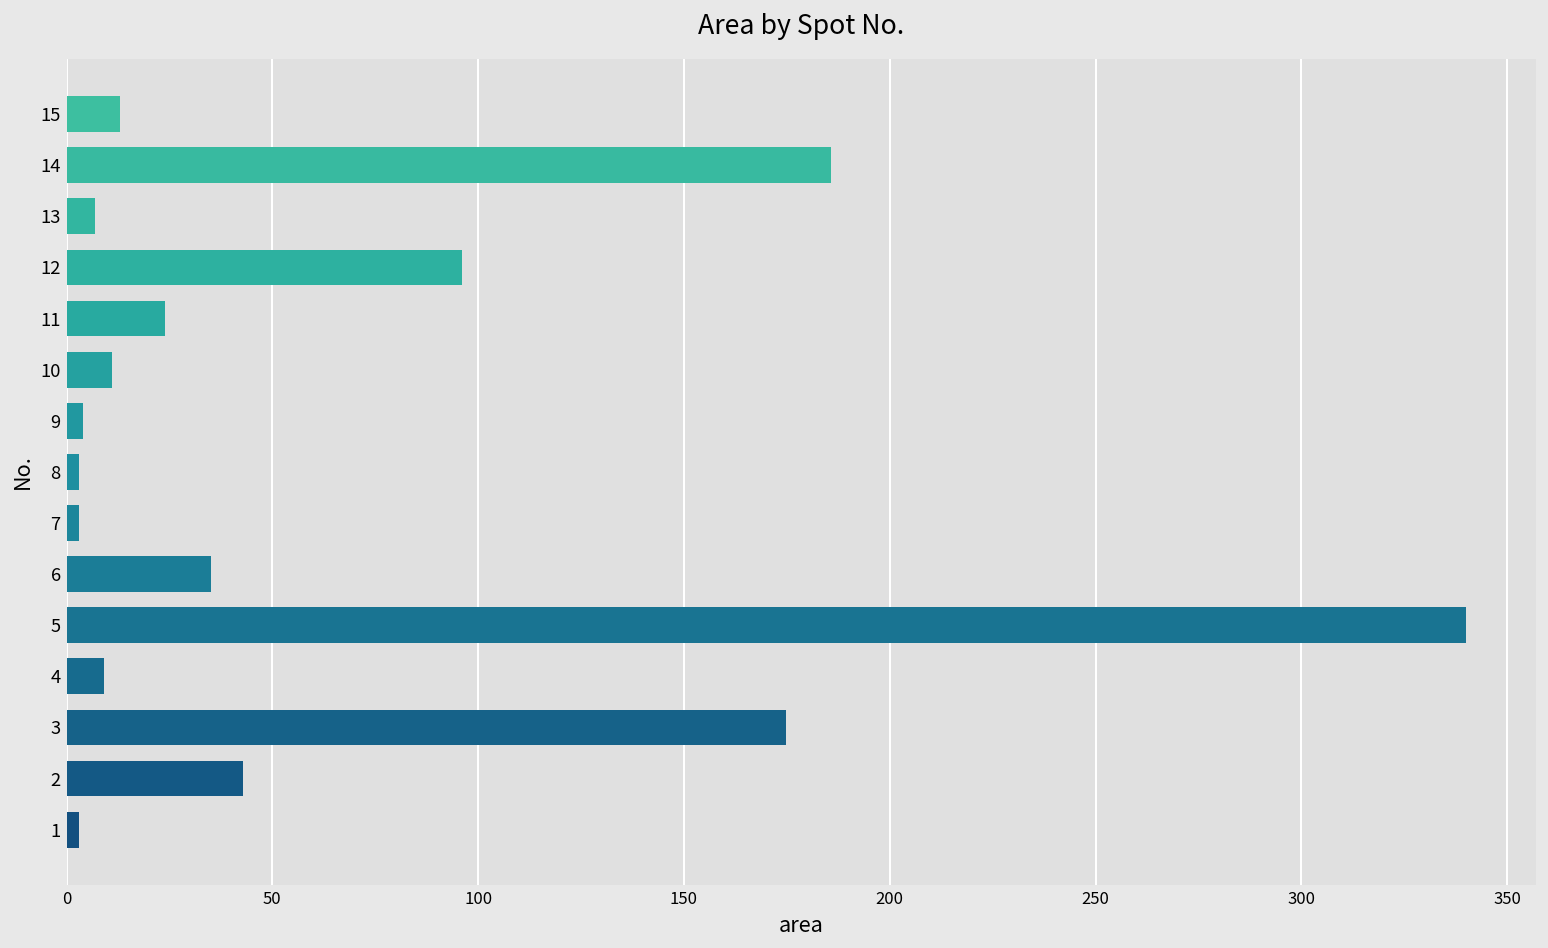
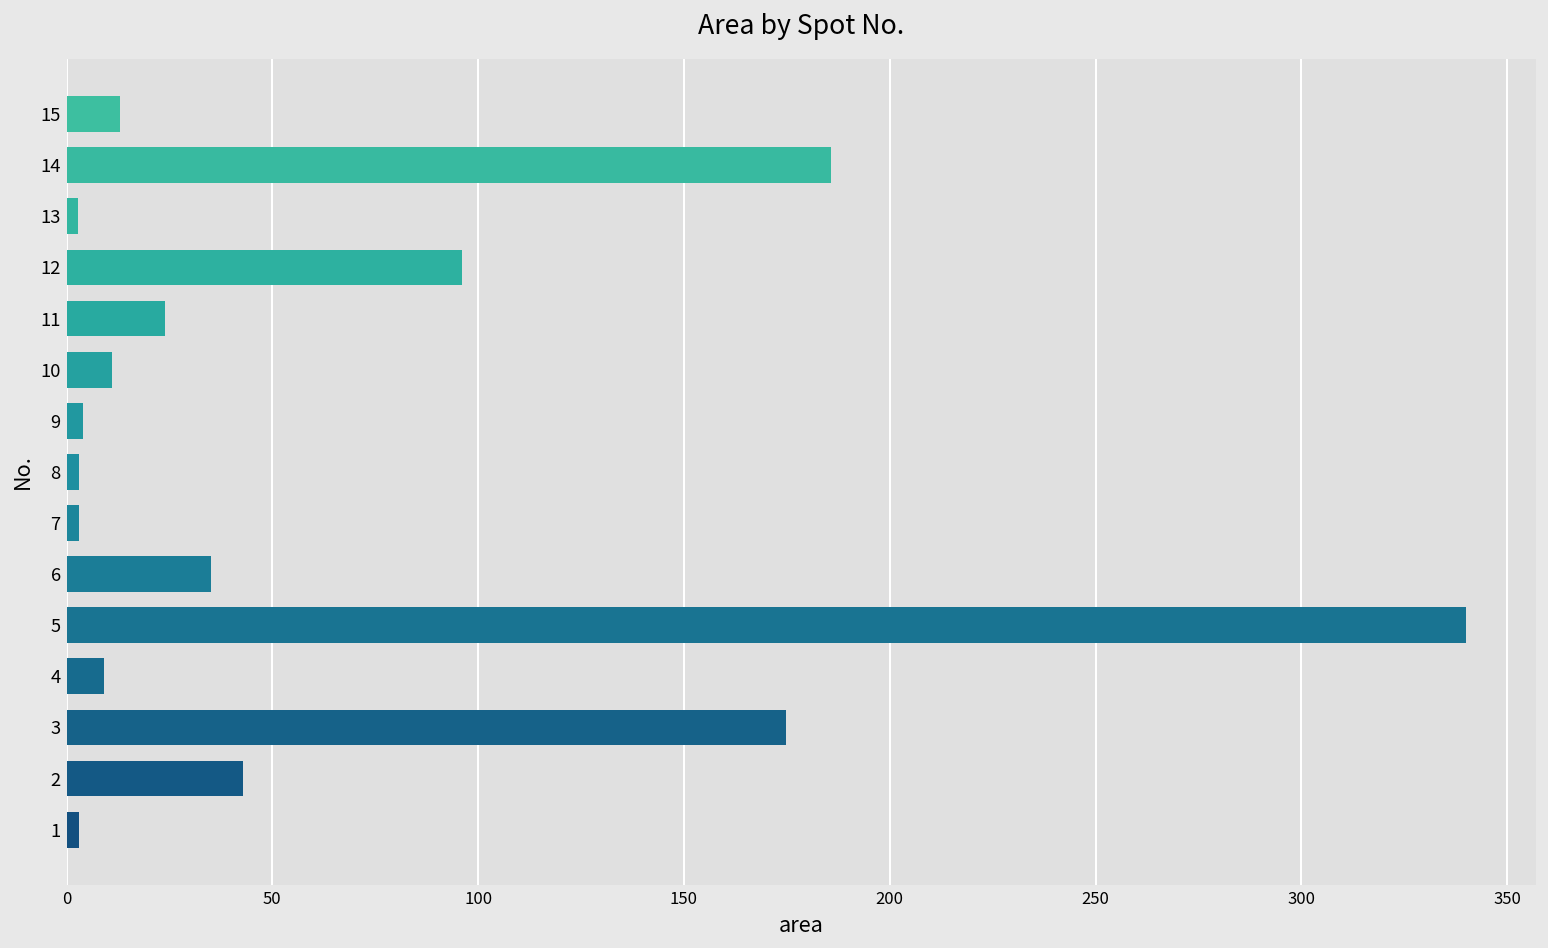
13: 7 -> 3
